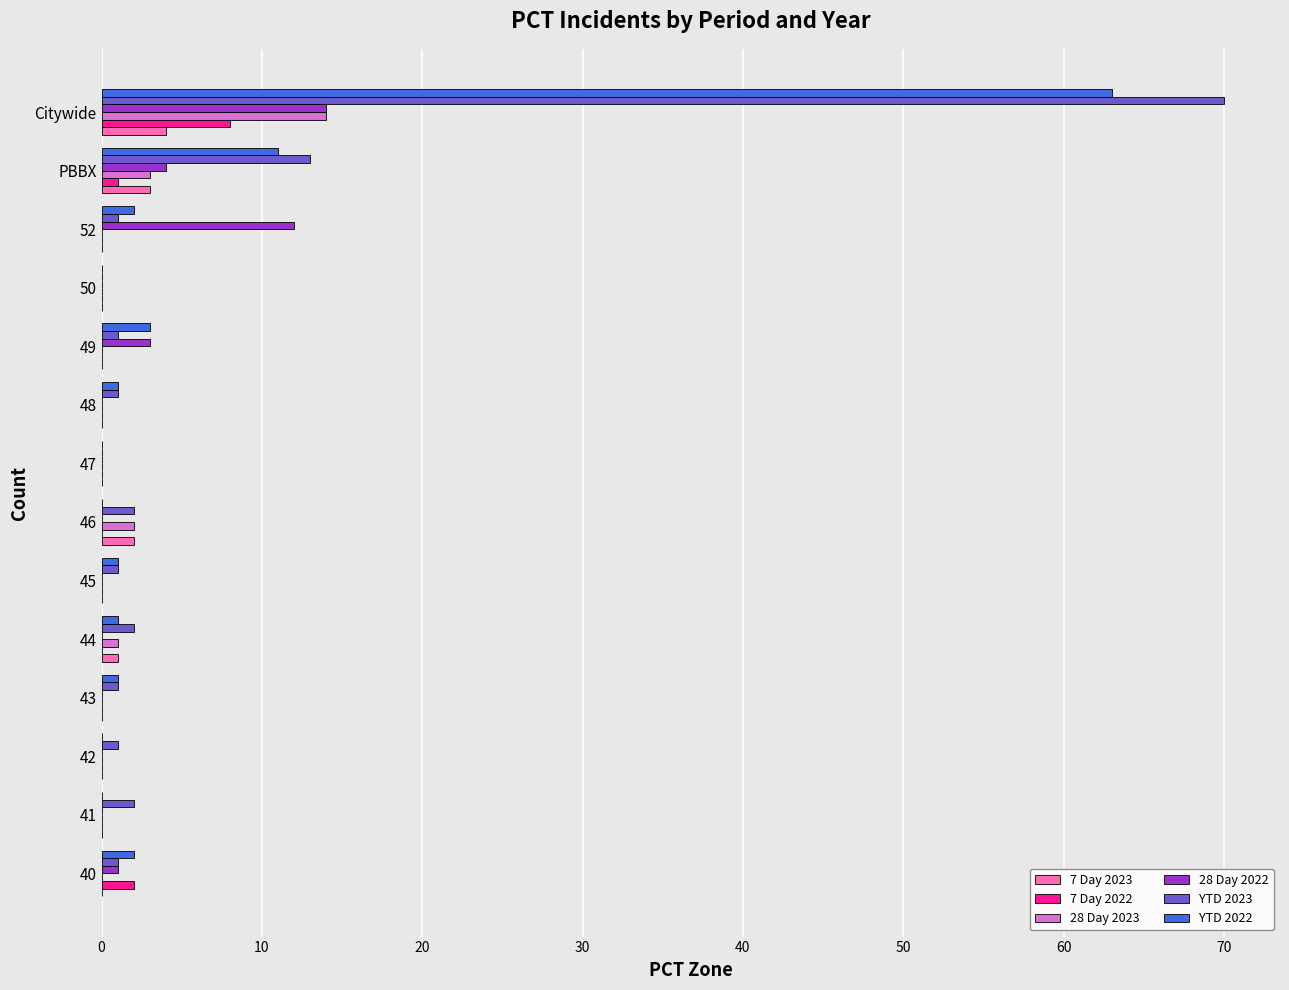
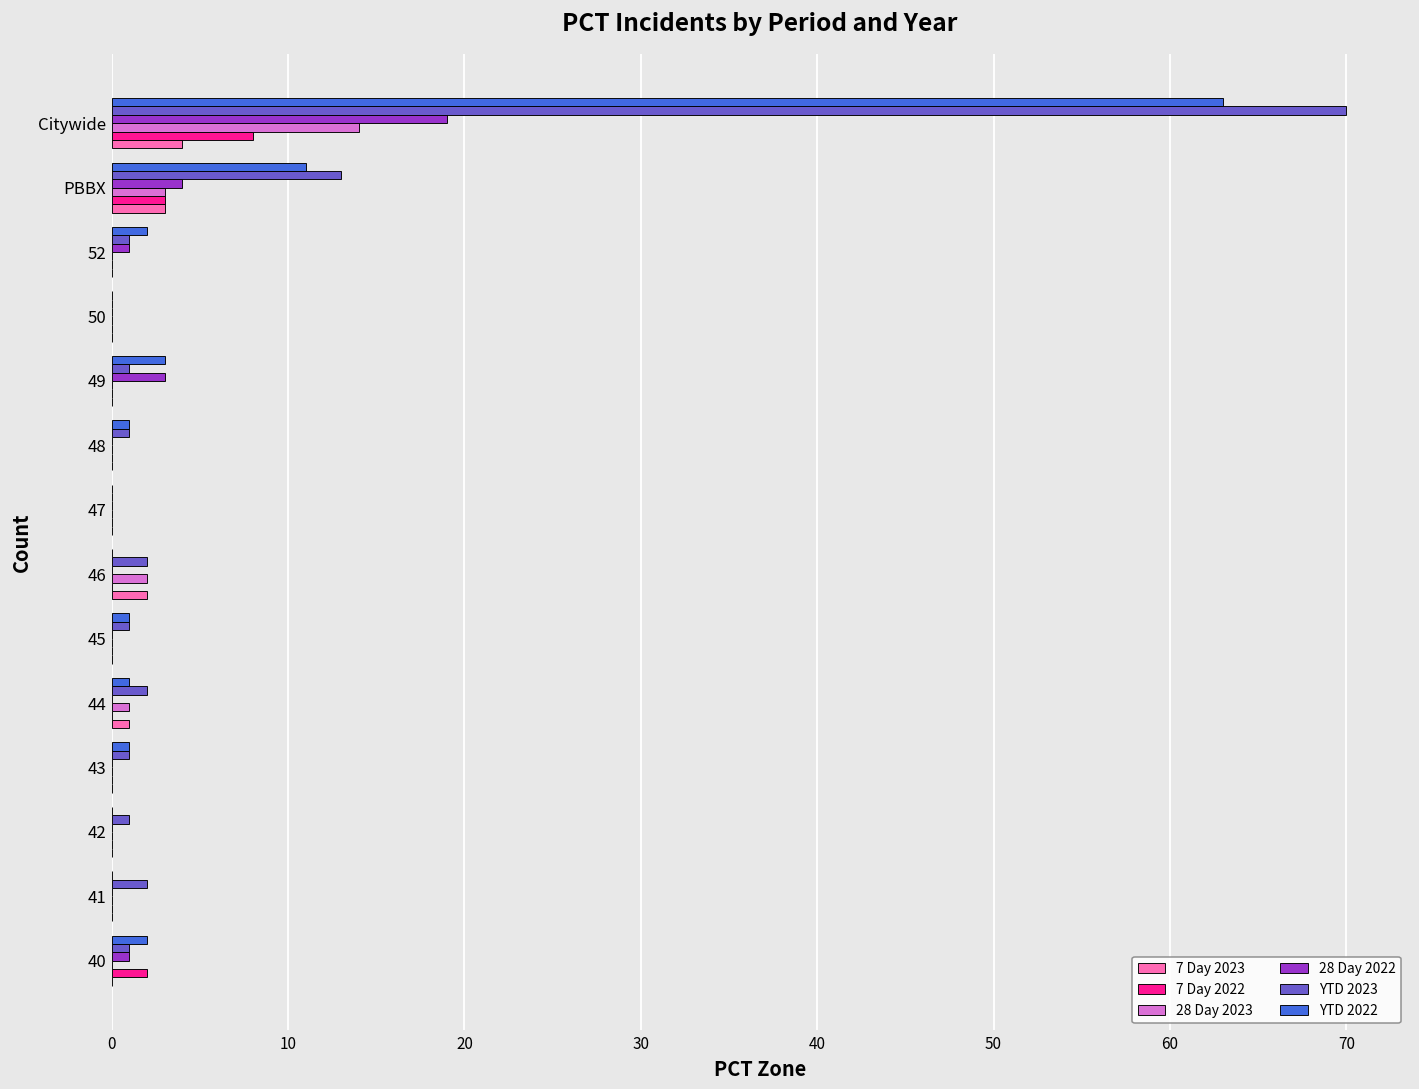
28 Day 2022, Citywide: 14 -> 19
7 Day 2022, PBBX: 1 -> 3
28 Day 2022, 52: 12 -> 1
